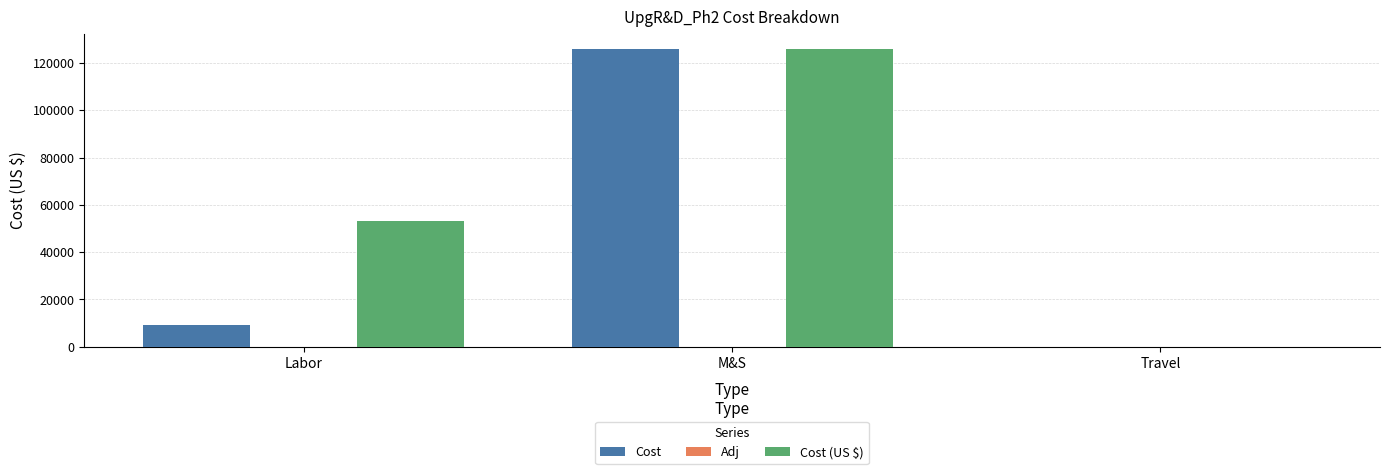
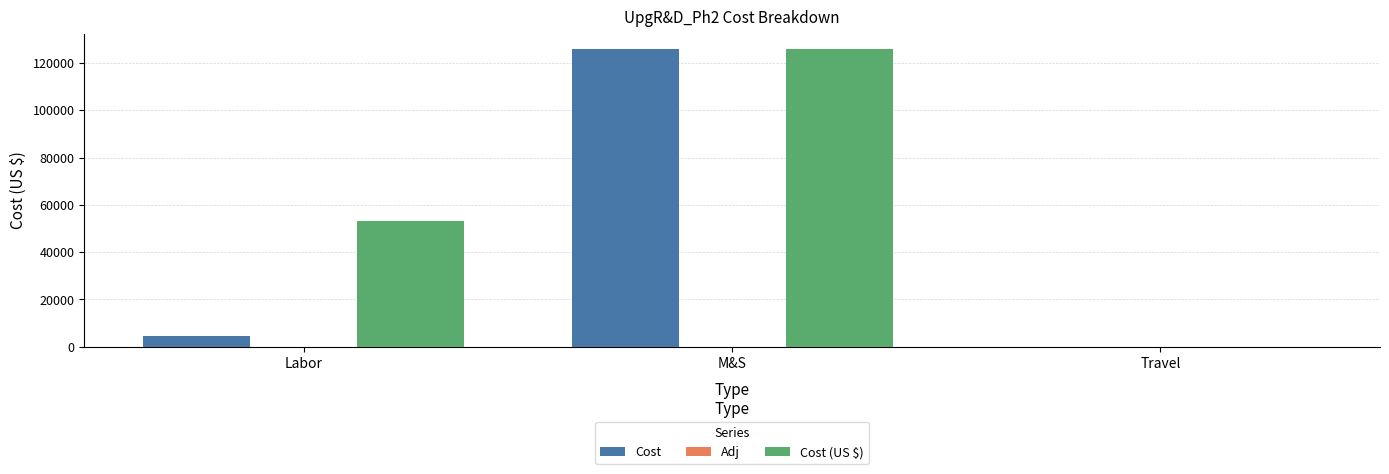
Cost, Labor: 9000 -> 5000
